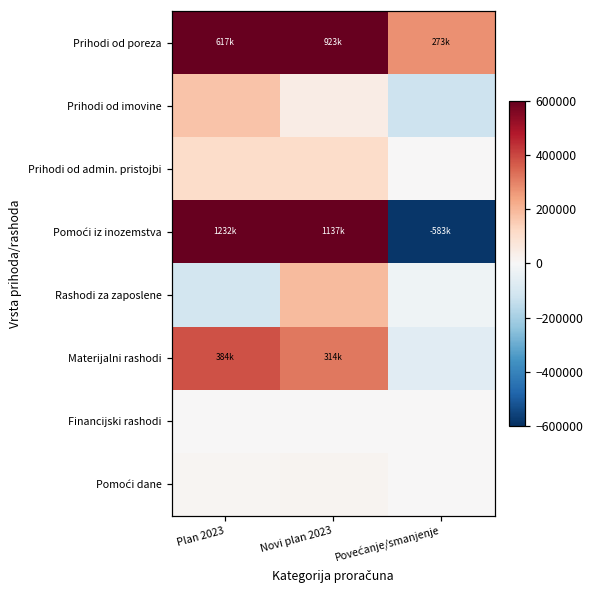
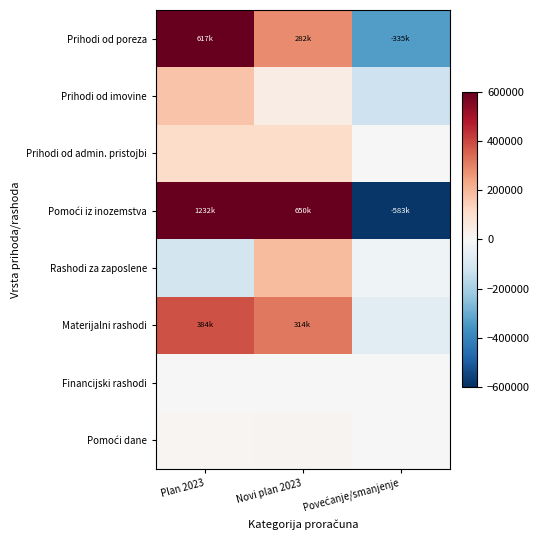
Prihodi od poreza, Novi plan 2023: 923k -> 282k
Prihodi od poreza, Povećanje/smanjenje: 273k -> -335k
Pomoći iz inozemstva, Novi plan 2023: 1137k -> 650k
